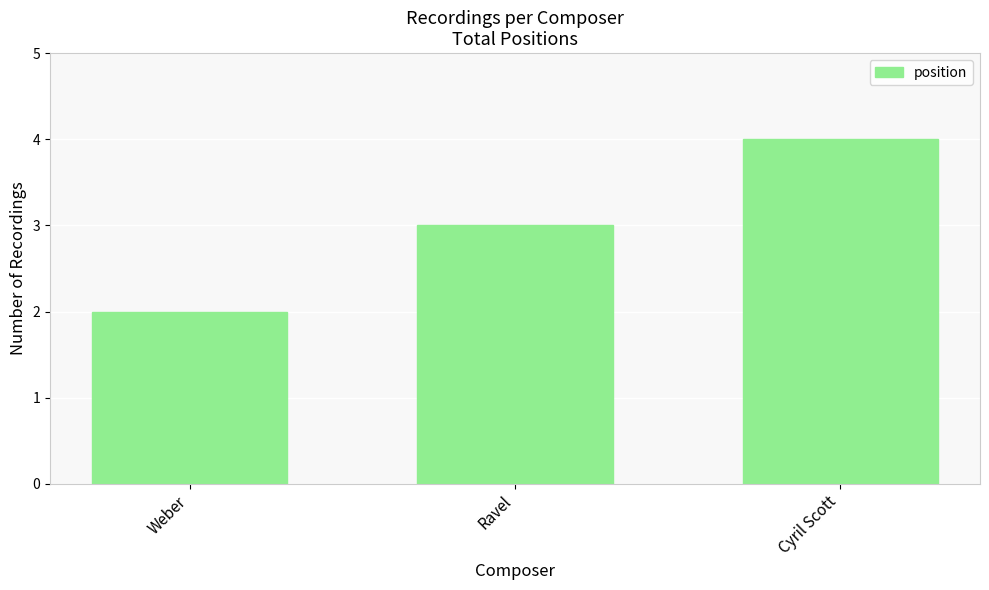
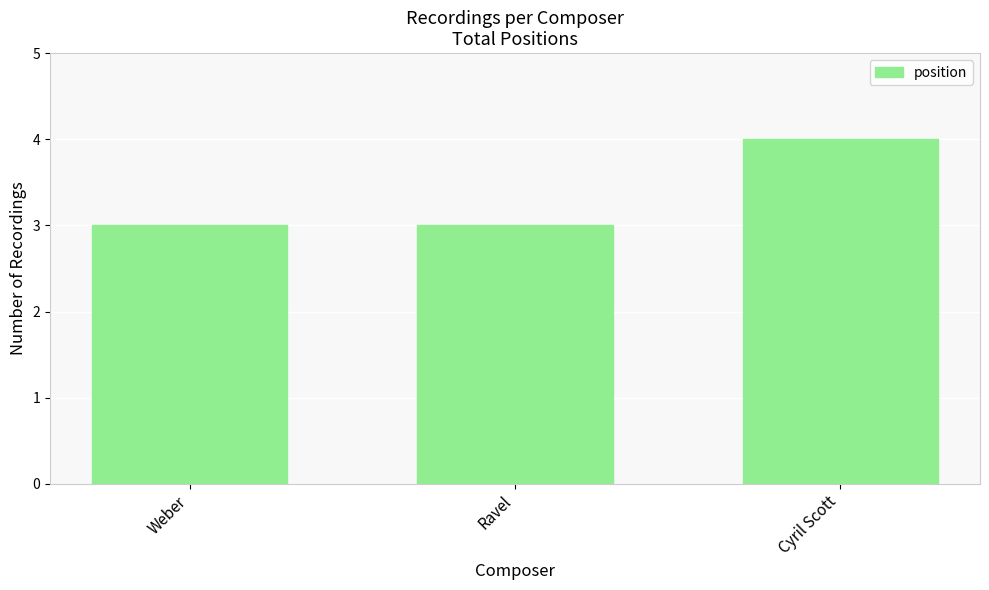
Weber: 2 -> 3
